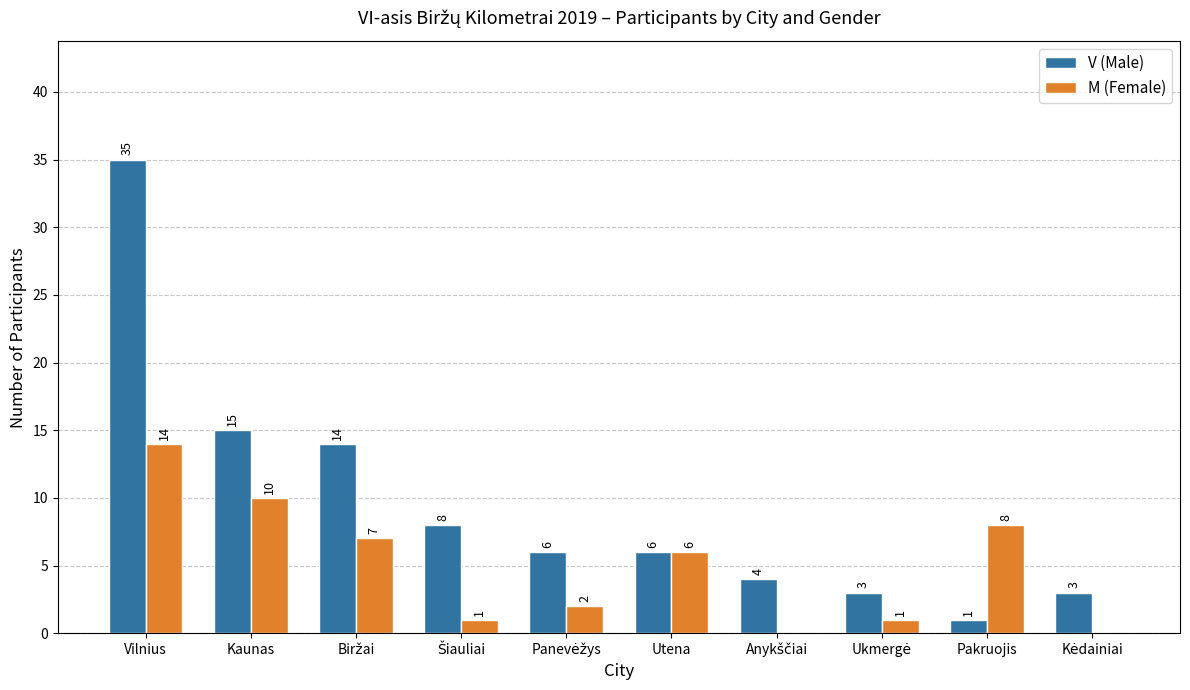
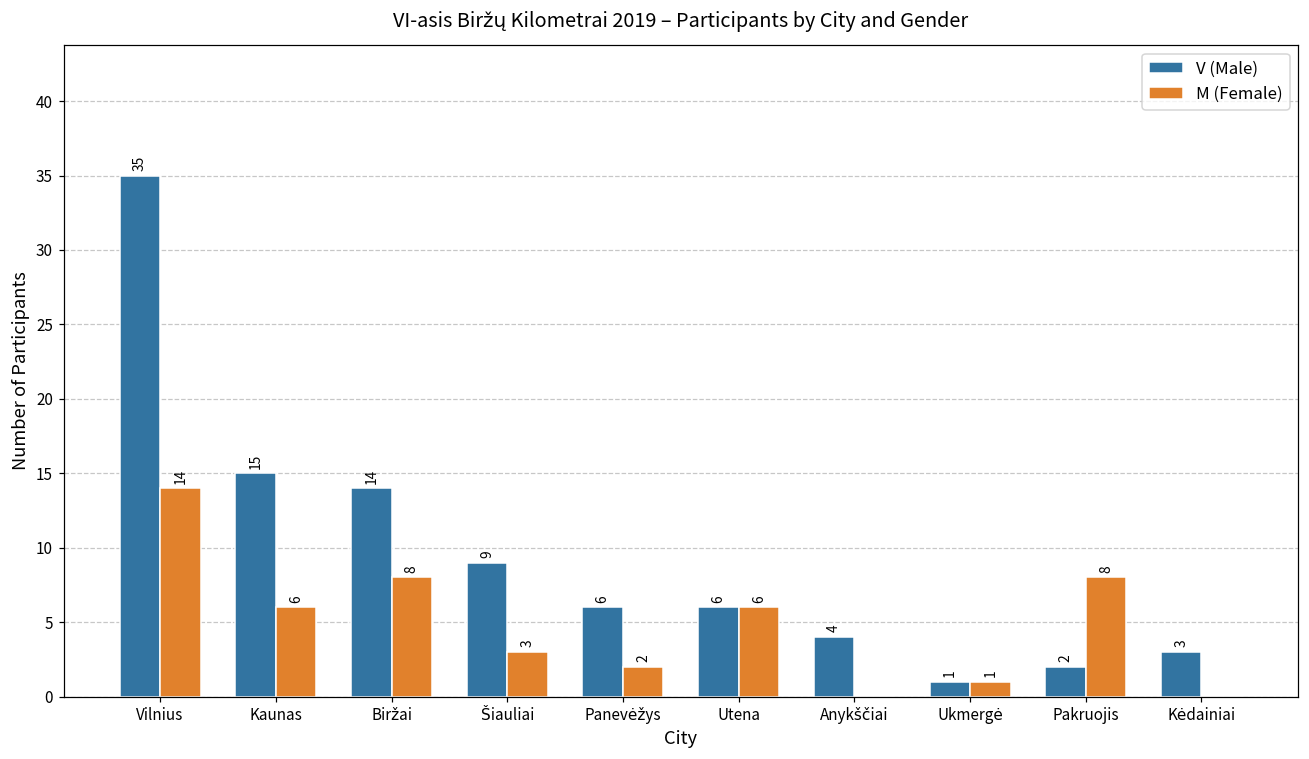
M (Female), Kaunas: 10 -> 6
M (Female), Biržai: 7 -> 8
V (Male), Šiauliai: 8 -> 9
M (Female), Šiauliai: 1 -> 3
V (Male), Ukmergė: 3 -> 1
V (Male), Pakruojis: 1 -> 2
